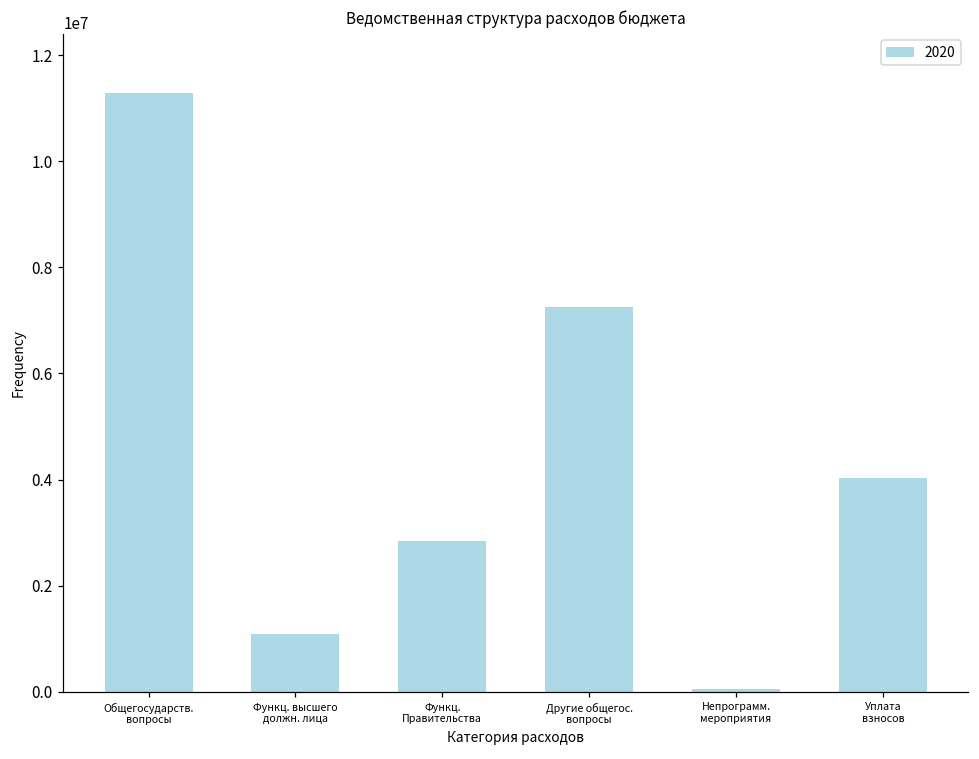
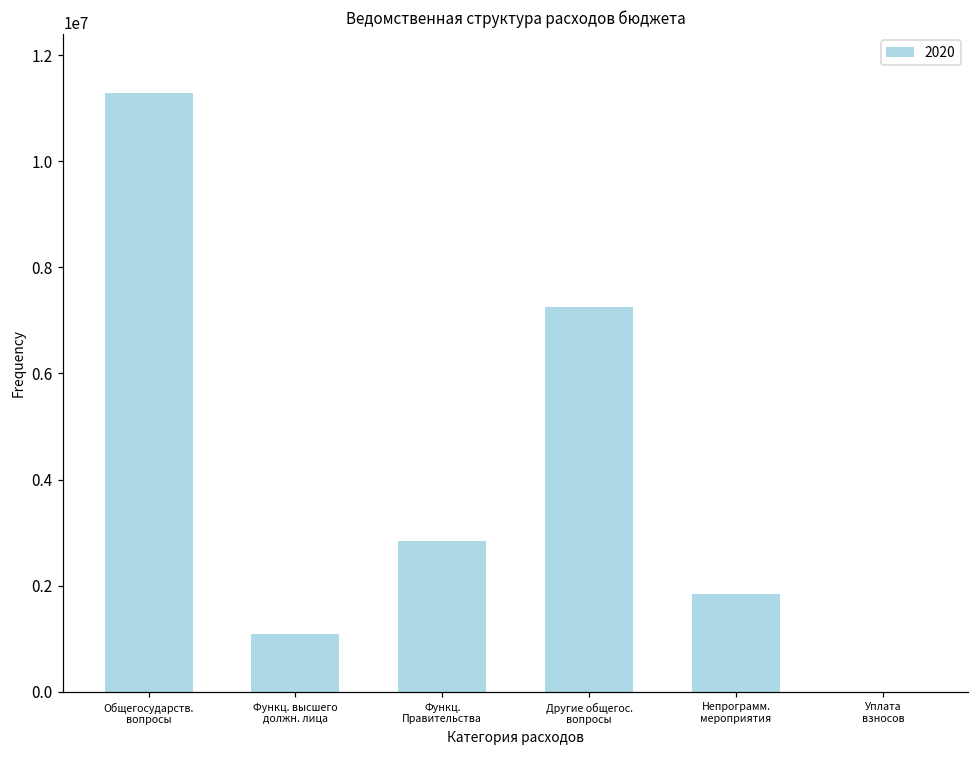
Непрограмм. мероприятия: 0 -> 1900000
Уплата взносов: 4000000 -> 0
